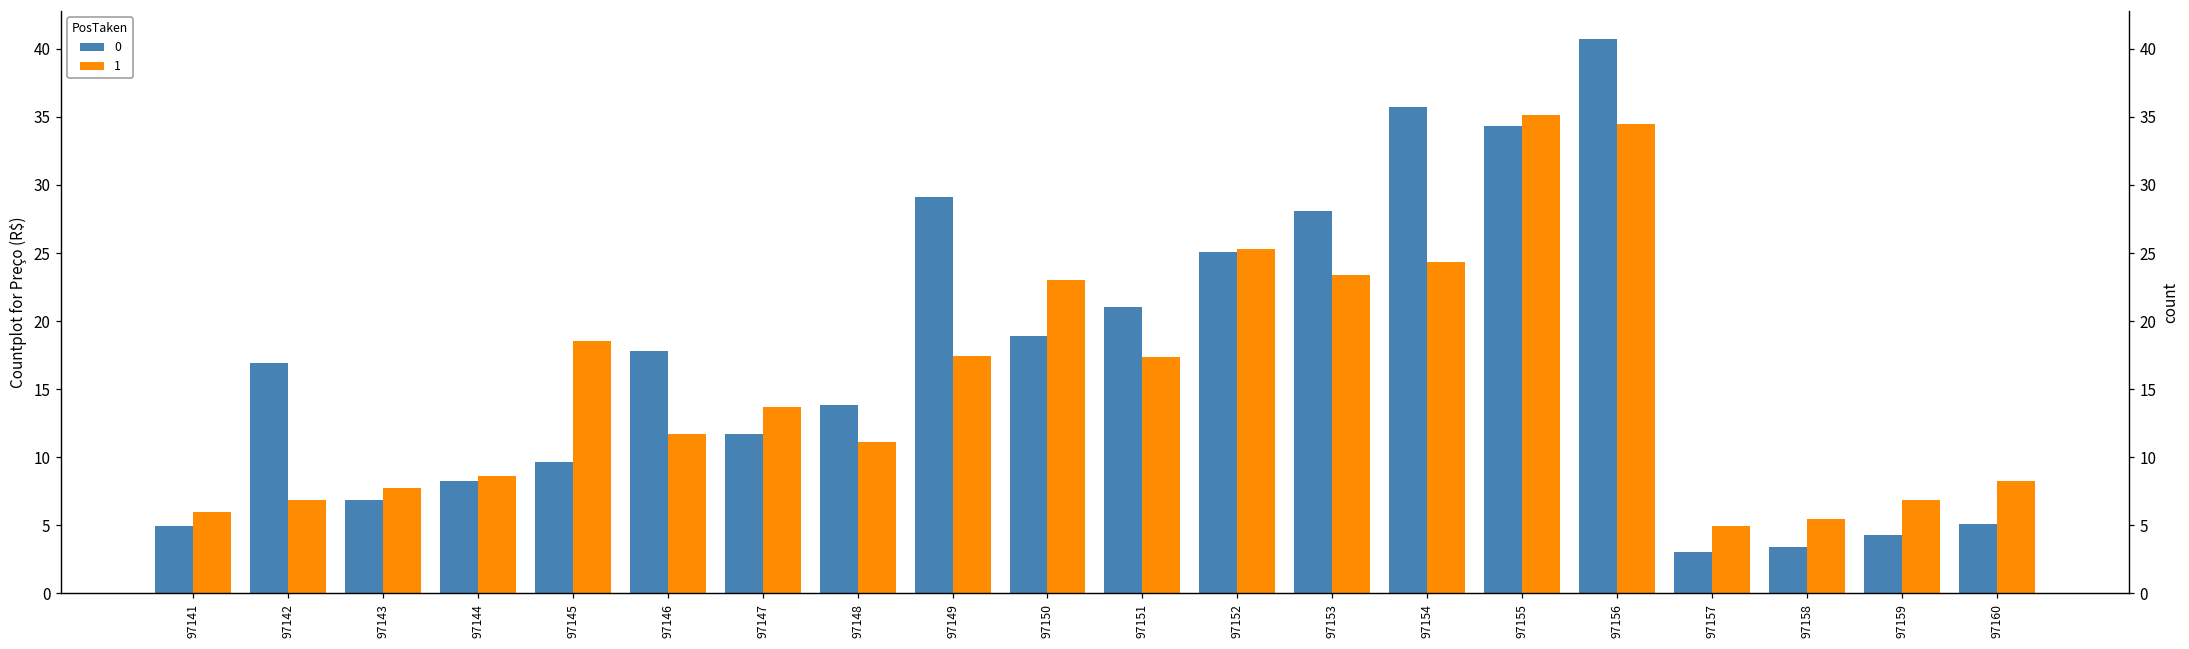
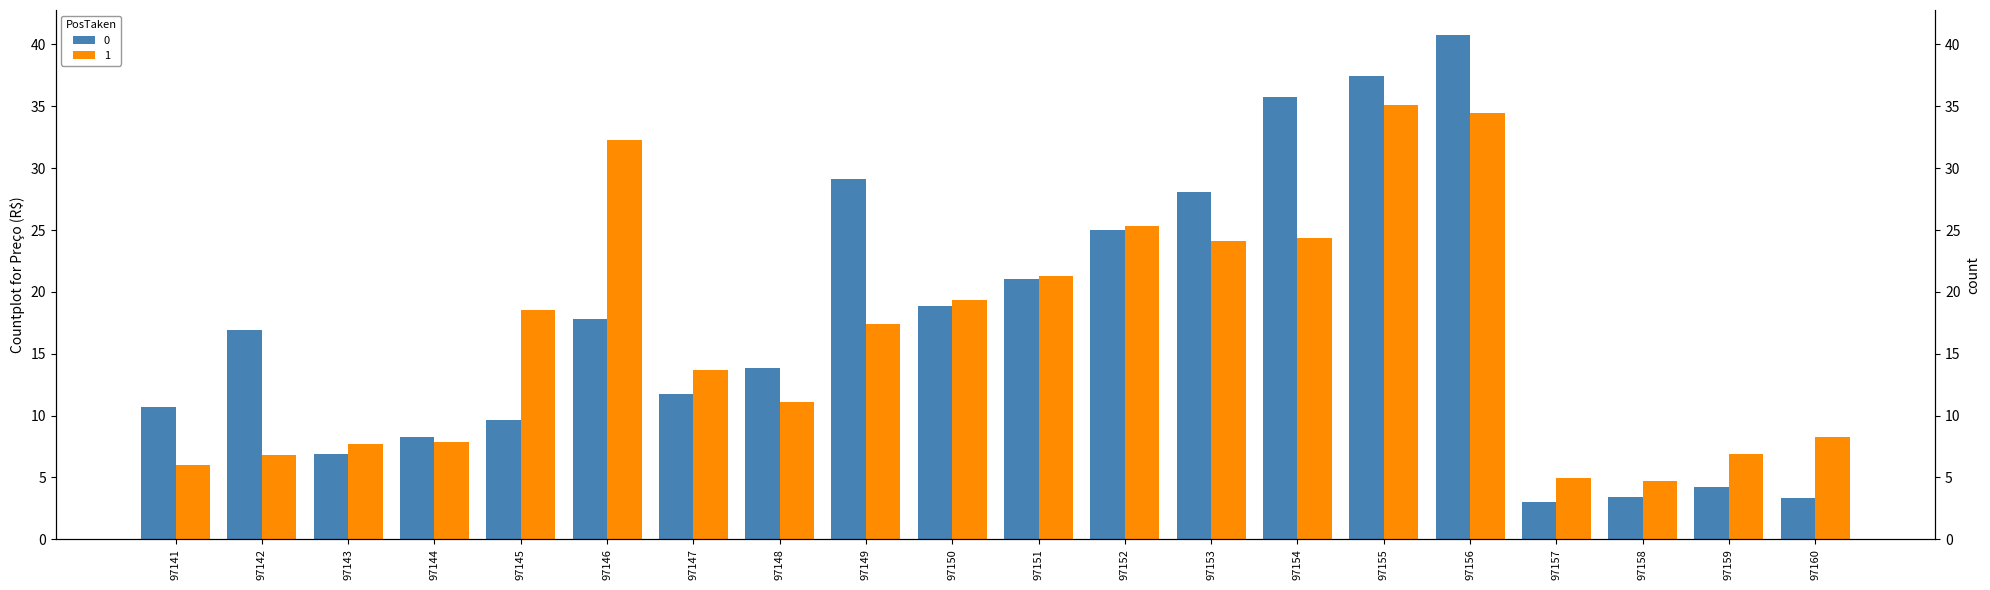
0, 97141: 4.9 -> 10.7
1, 97144: 8.6 -> 7.9
1, 97146: 11.7 -> 32.2
1, 97150: 23.0 -> 19.3
1, 97151: 17.4 -> 21.3
1, 97153: 23.4 -> 24.1
0, 97155: 34.3 -> 37.5
1, 97158: 5.5 -> 4.8
0, 97160: 5.1 -> 3.3
